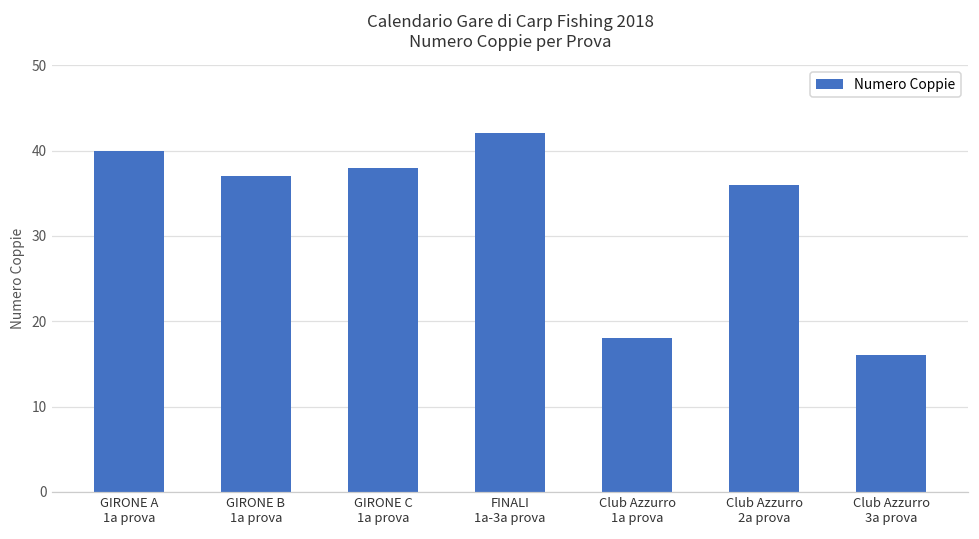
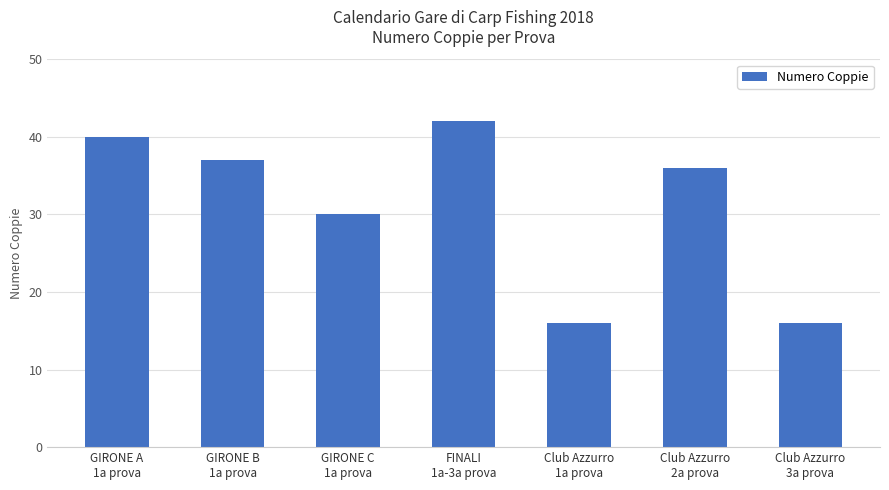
GIRONE C 1a prova: 38 -> 30
Club Azzurro 1a prova: 18 -> 16
